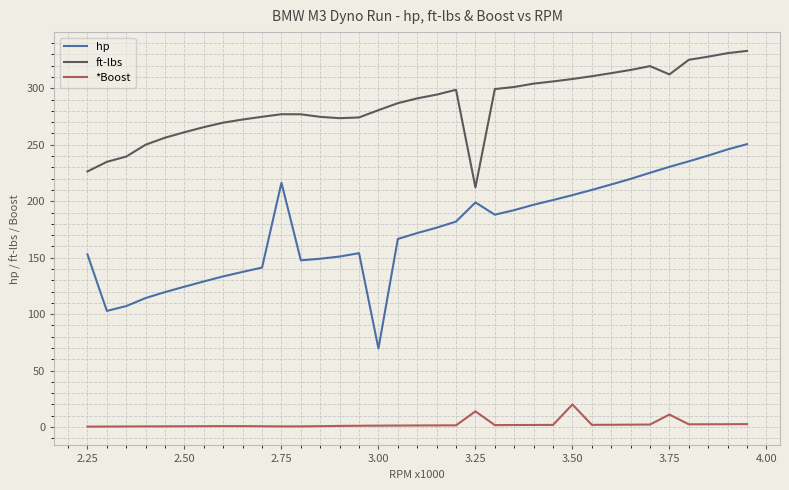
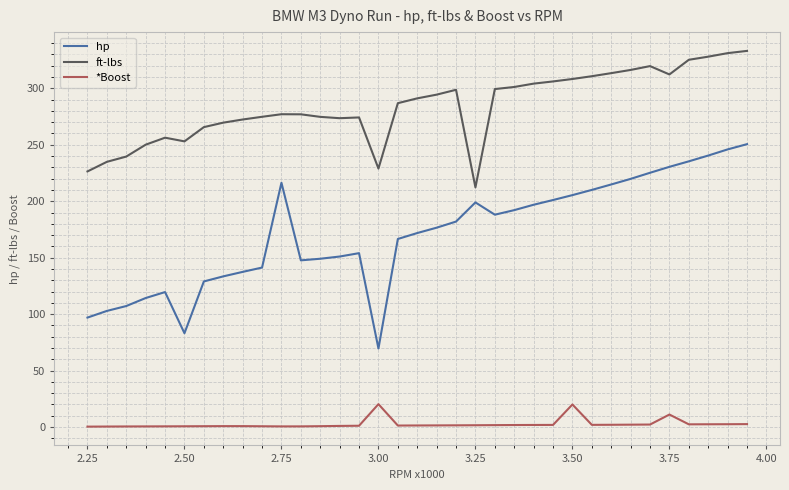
hp, 2.25: 153 -> 97
hp, 2.50: 124 -> 83
ft-lbs, 2.50: 261 -> 253
ft-lbs, 3.00: 281 -> 229
*Boost, 3.00: 1 -> 20
*Boost, 3.25: 14 -> 2
